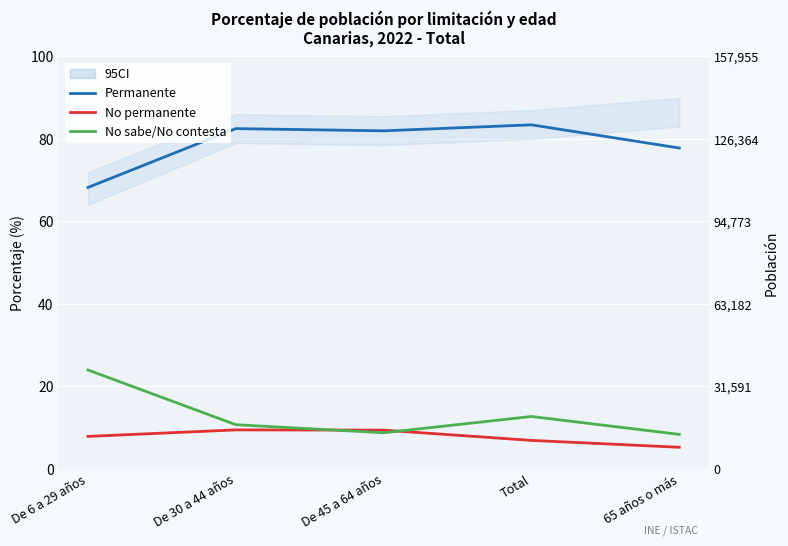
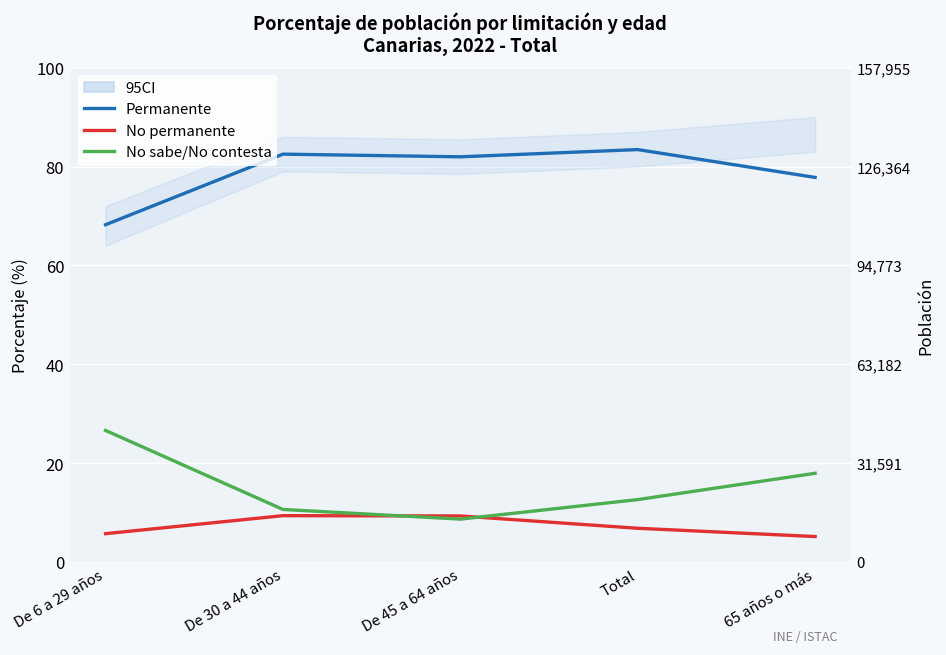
No permanente, De 6 a 29 años: 8 -> 6
No sabe/No contesta, De 6 a 29 años: 24 -> 27
No sabe/No contesta, 65 años o más: 8 -> 18
